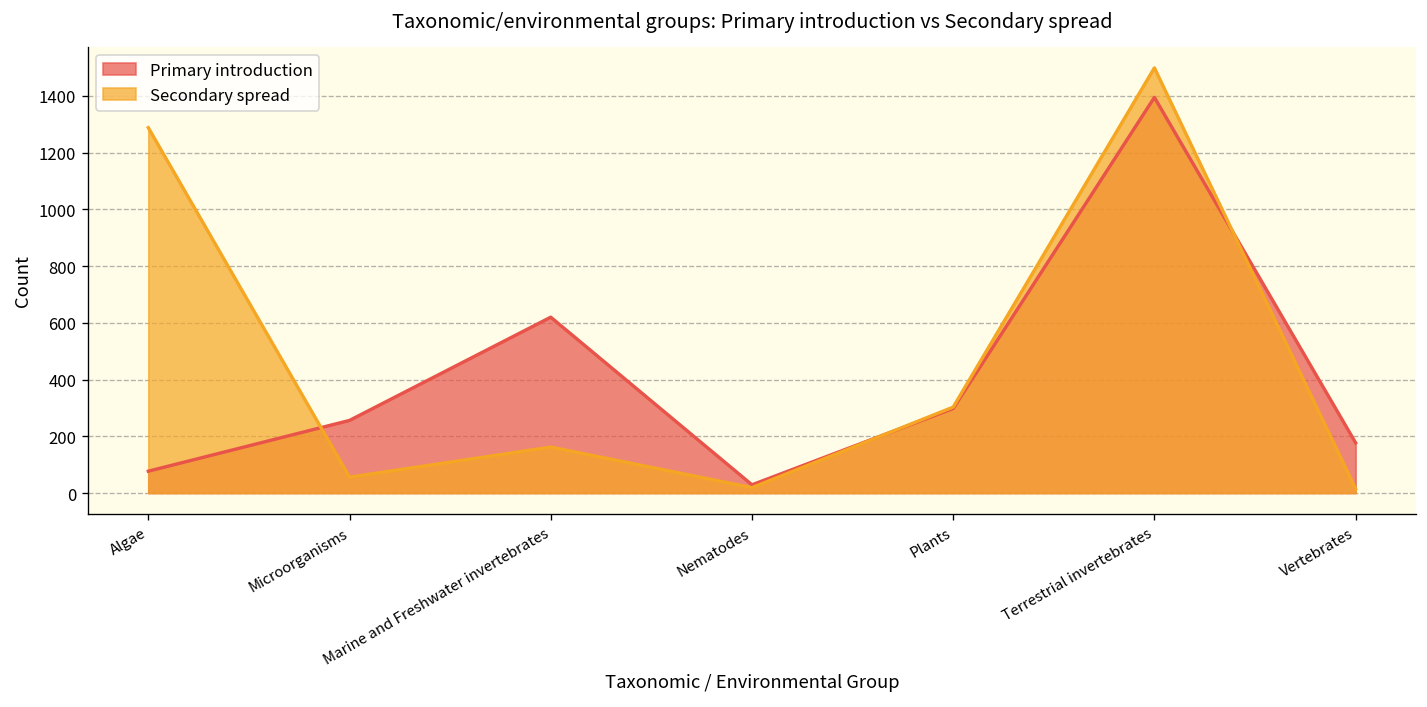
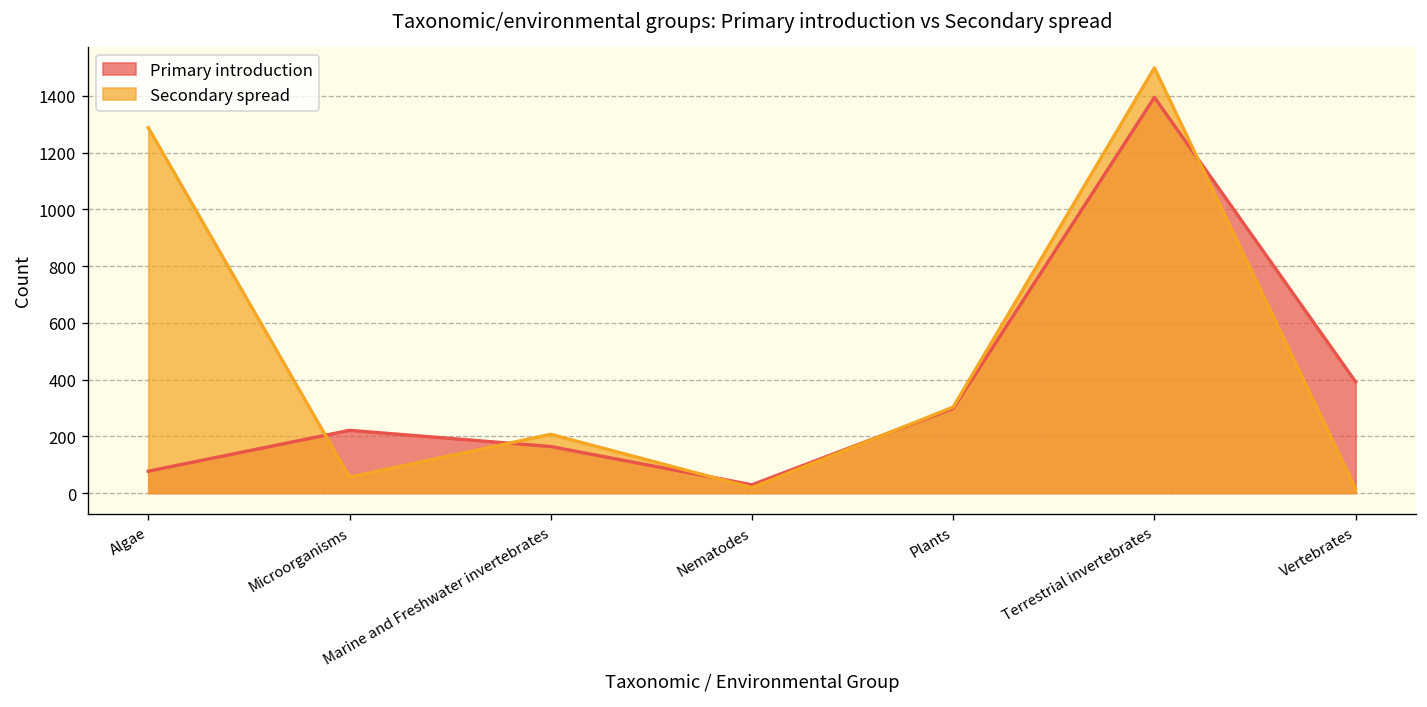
Primary introduction, Microorganisms: 260 -> 220
Primary introduction, Marine and Freshwater invertebrates: 620 -> 160
Secondary spread, Marine and Freshwater invertebrates: 160 -> 210
Primary introduction, Vertebrates: 180 -> 390
